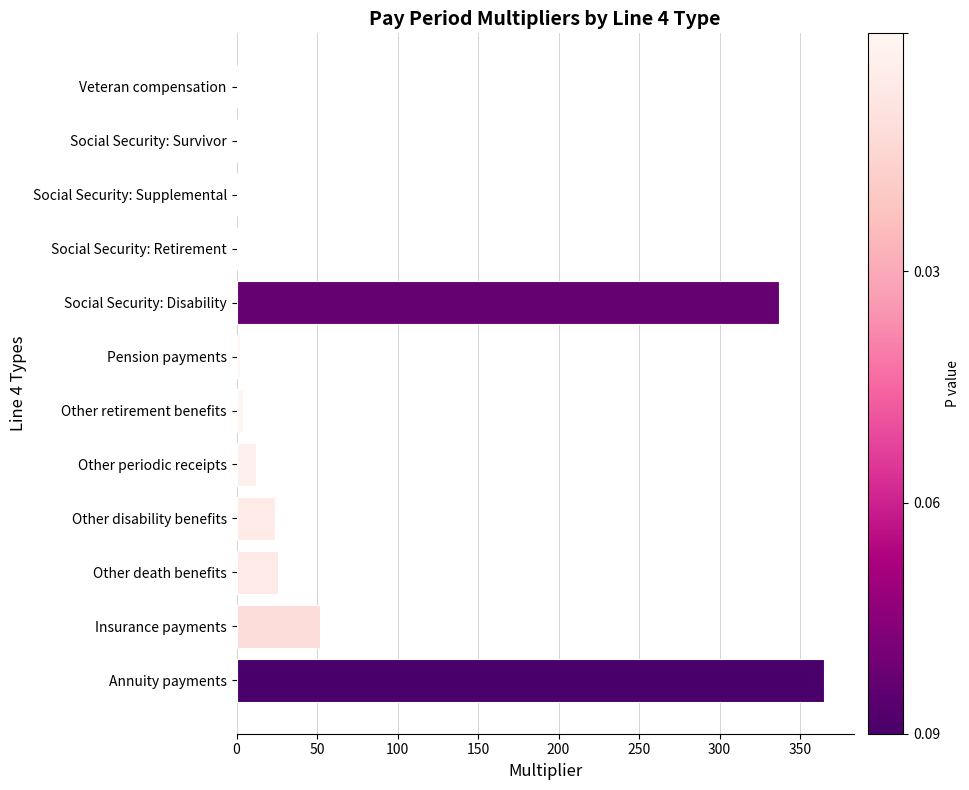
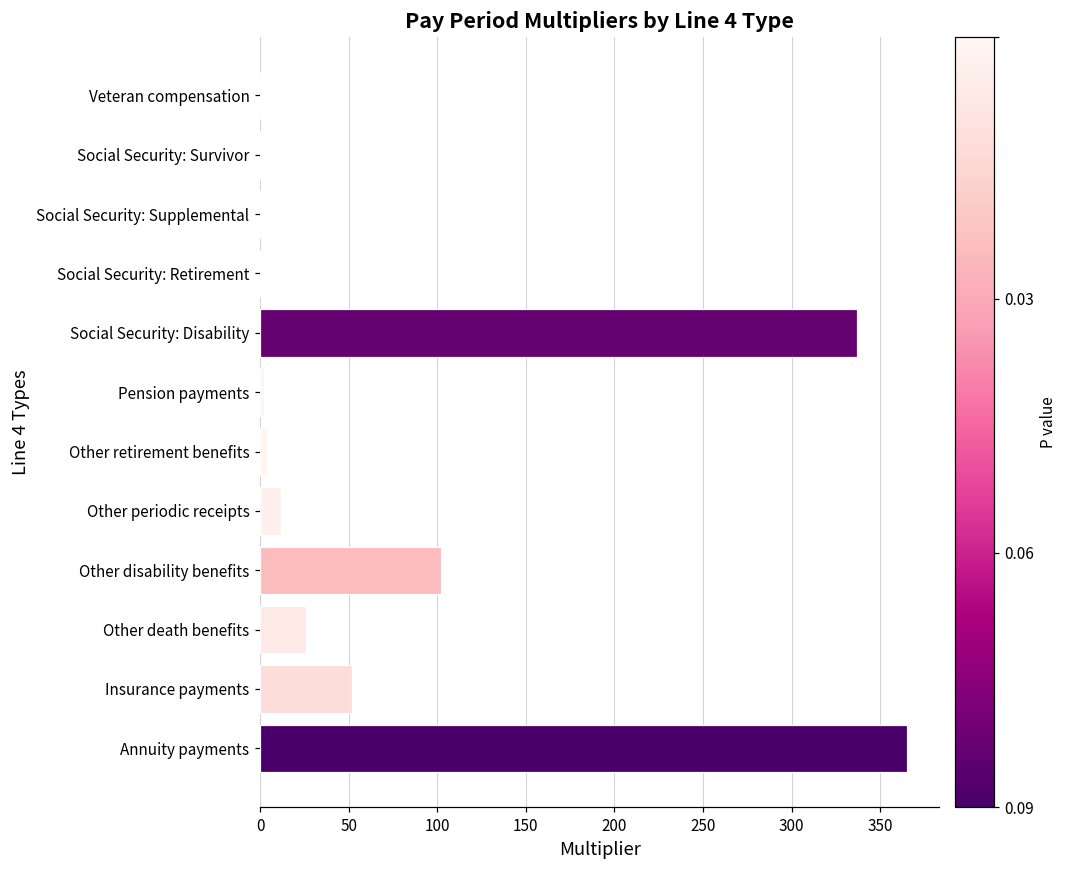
Other disability benefits: 24 -> 102
